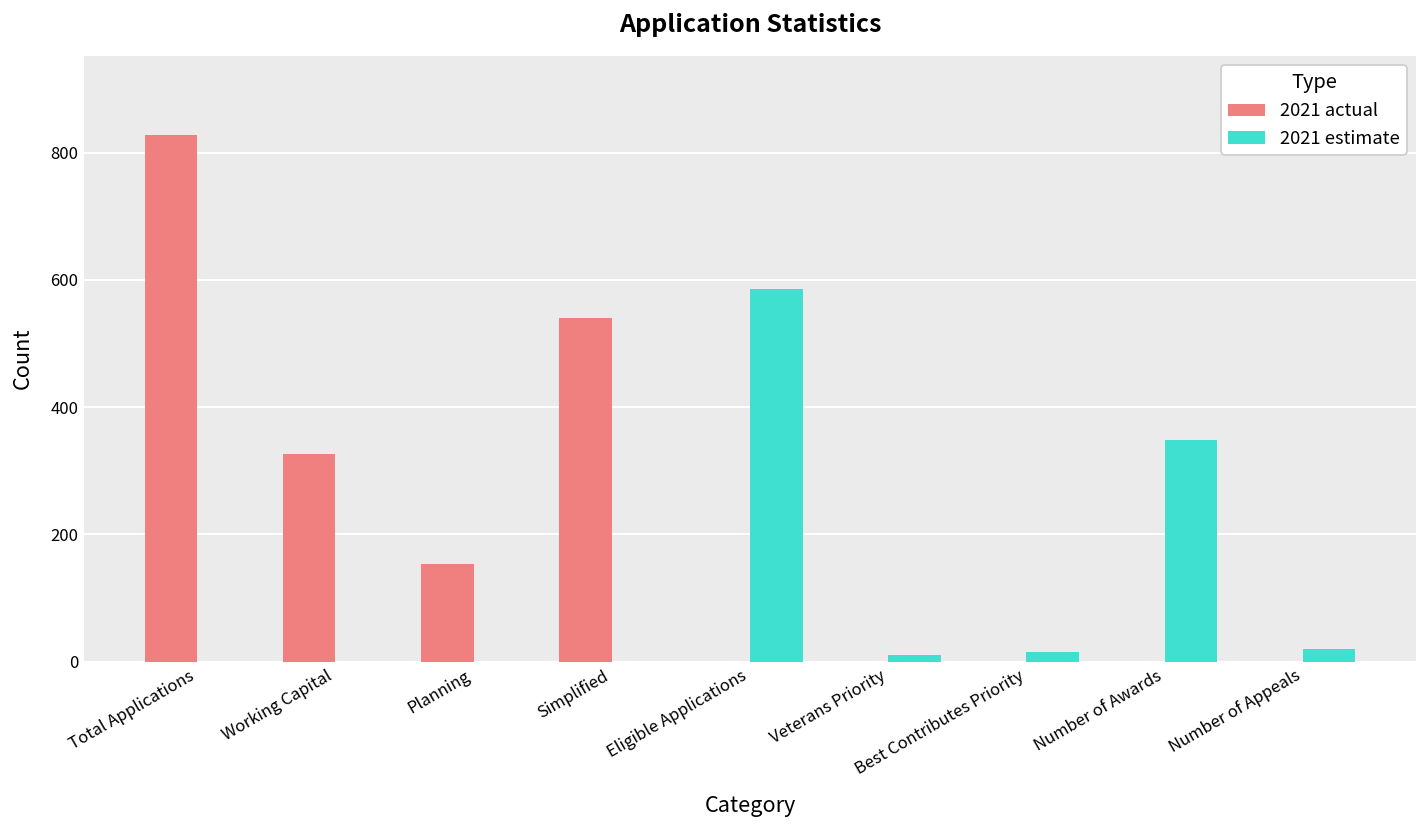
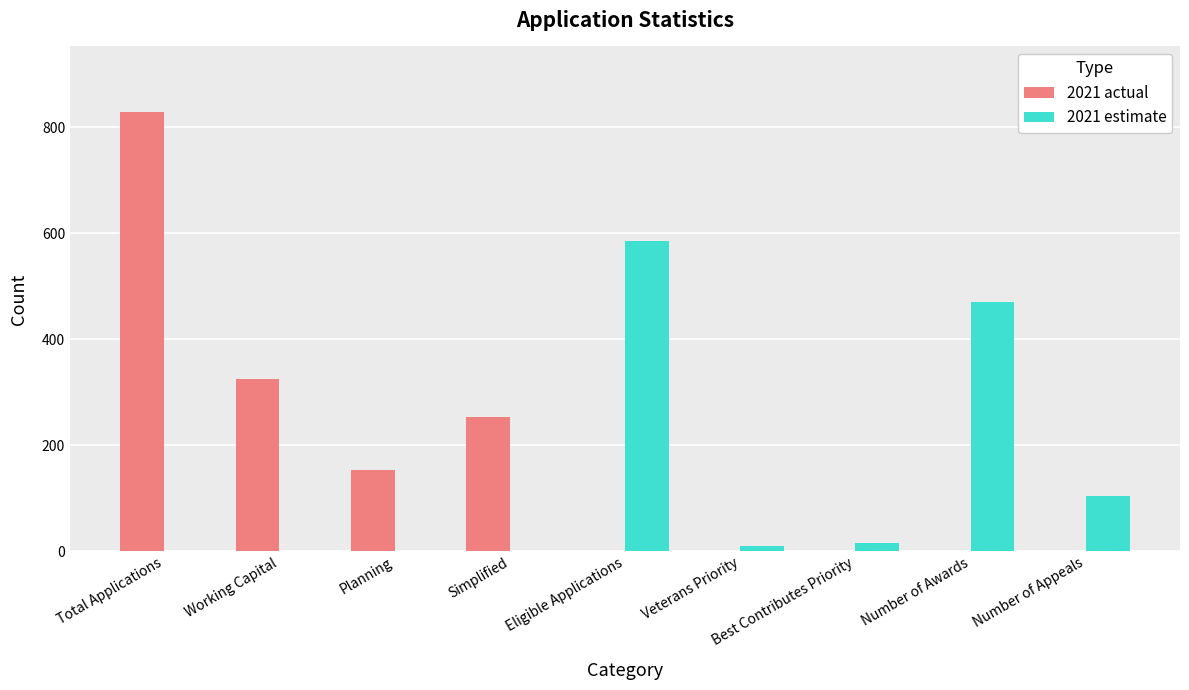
2021 actual, Simplified: 540 -> 250
2021 estimate, Number of Awards: 350 -> 470
2021 estimate, Number of Appeals: 20 -> 100
